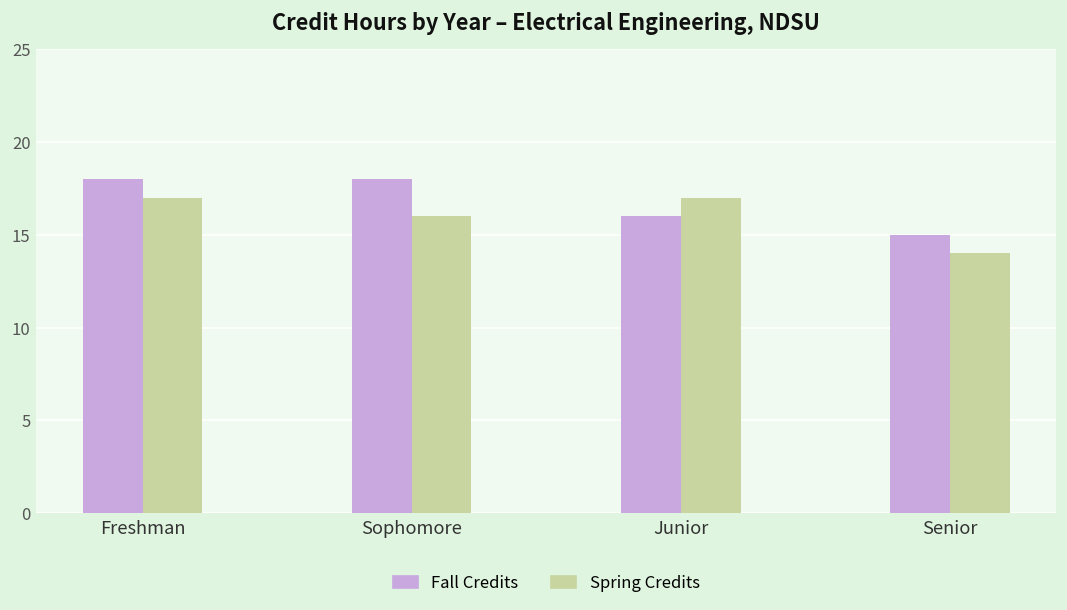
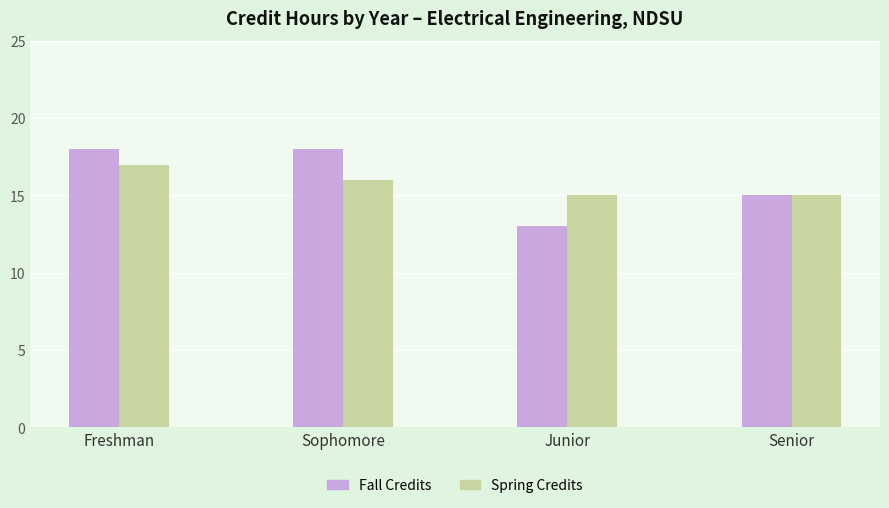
Fall Credits, Junior: 16 -> 13
Spring Credits, Junior: 17 -> 15
Spring Credits, Senior: 14 -> 15
